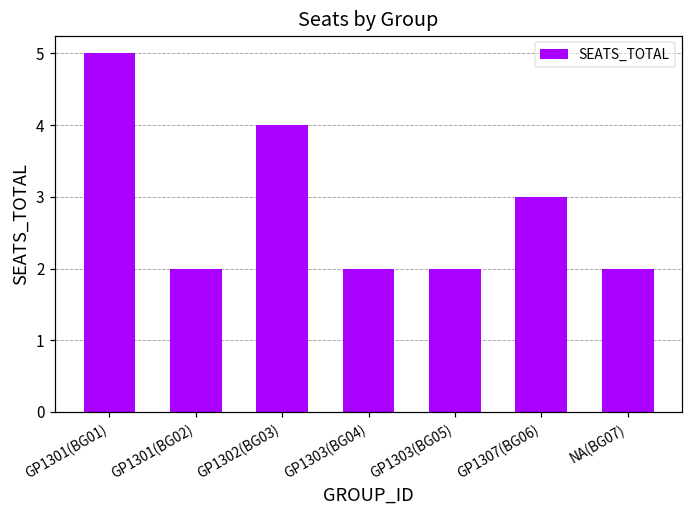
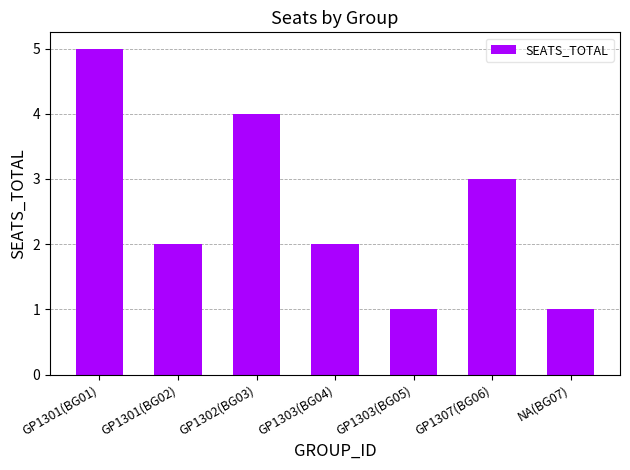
GP1303(BG05): 2 -> 1
NA(BG07): 2 -> 1
